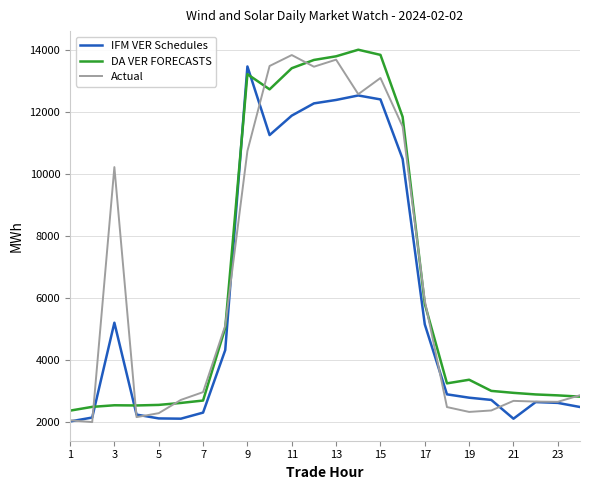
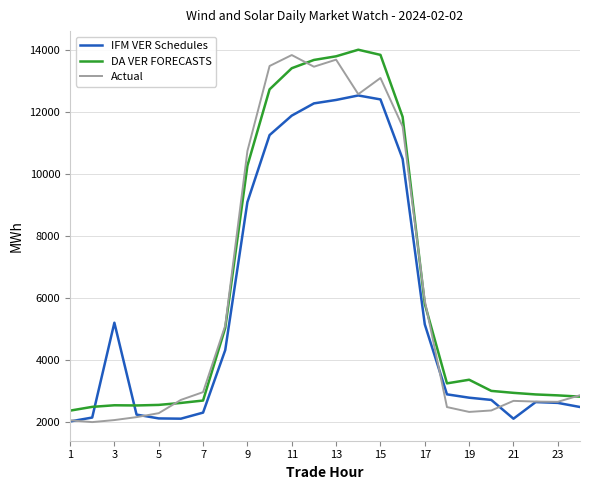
Actual, 3: 10200 -> 2100
IFM VER Schedules, 9: 13500 -> 9100
DA VER FORECASTS, 9: 13200 -> 10300
